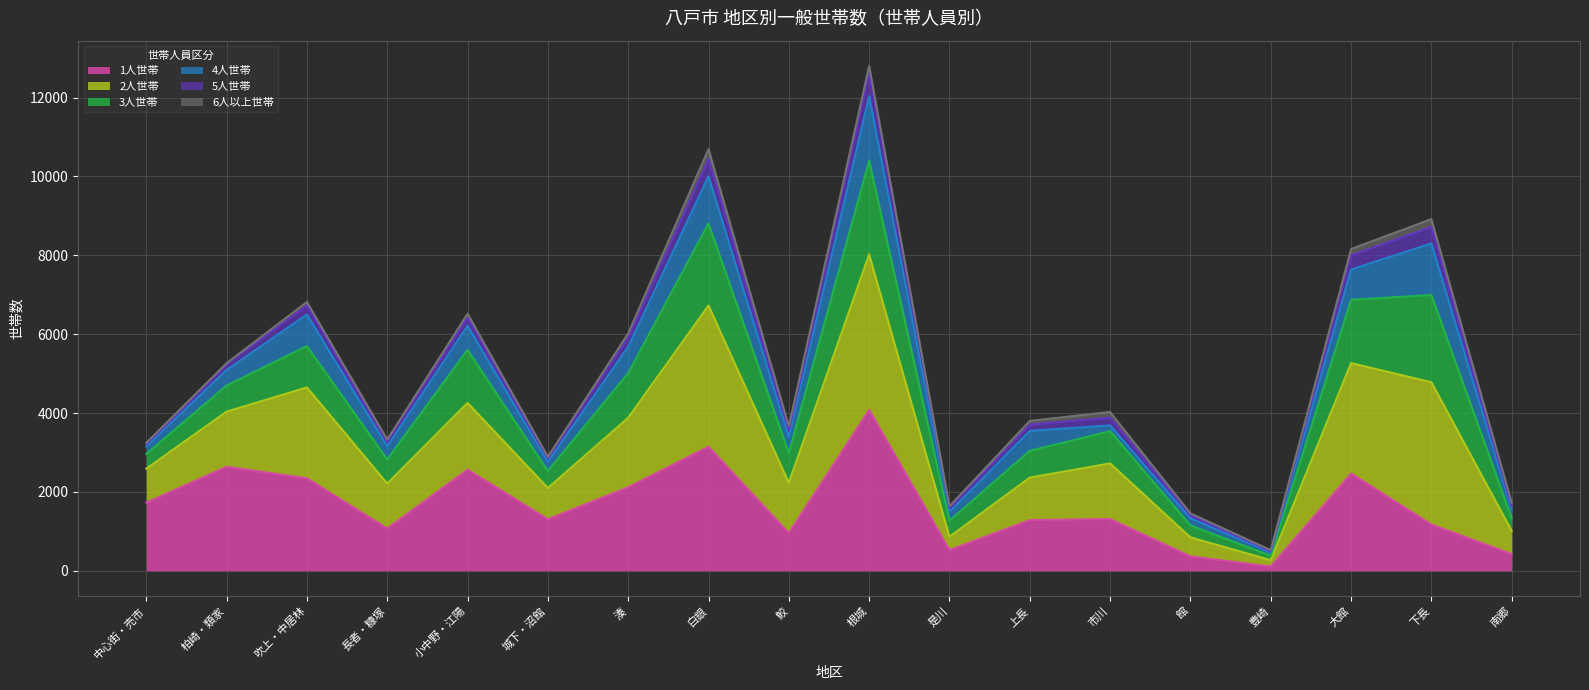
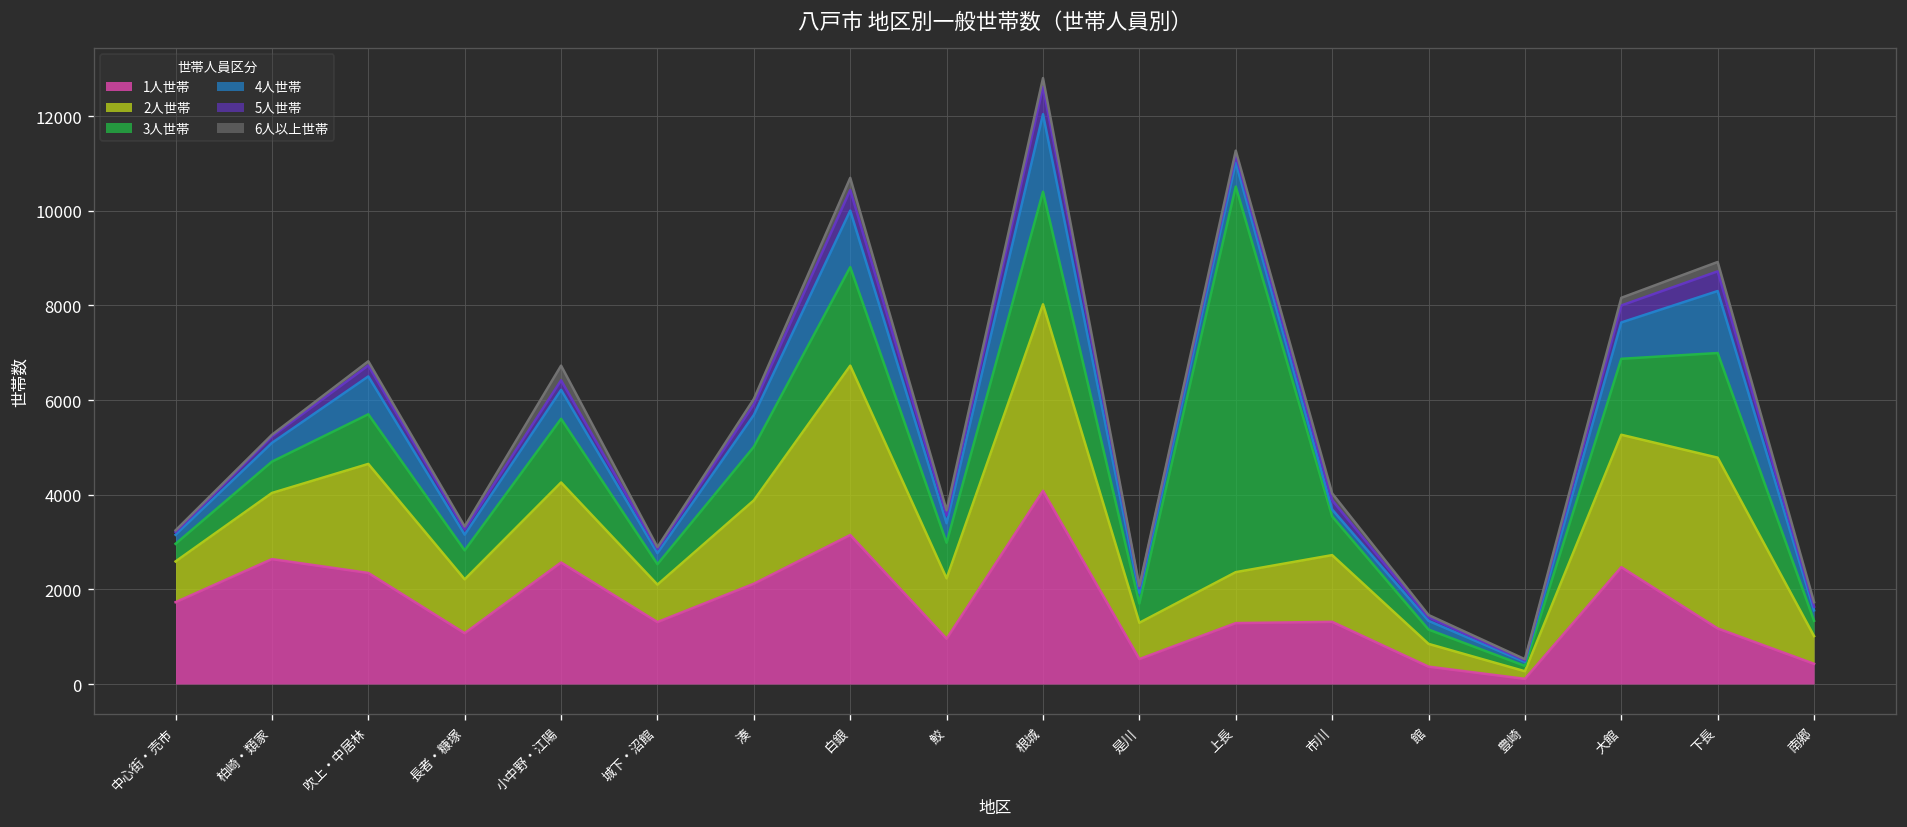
6人以上世帯, 小中野・江陽: 100 -> 300
2人世帯, 是川: 300 -> 800
3人世帯, 上長: 700 -> 8100
